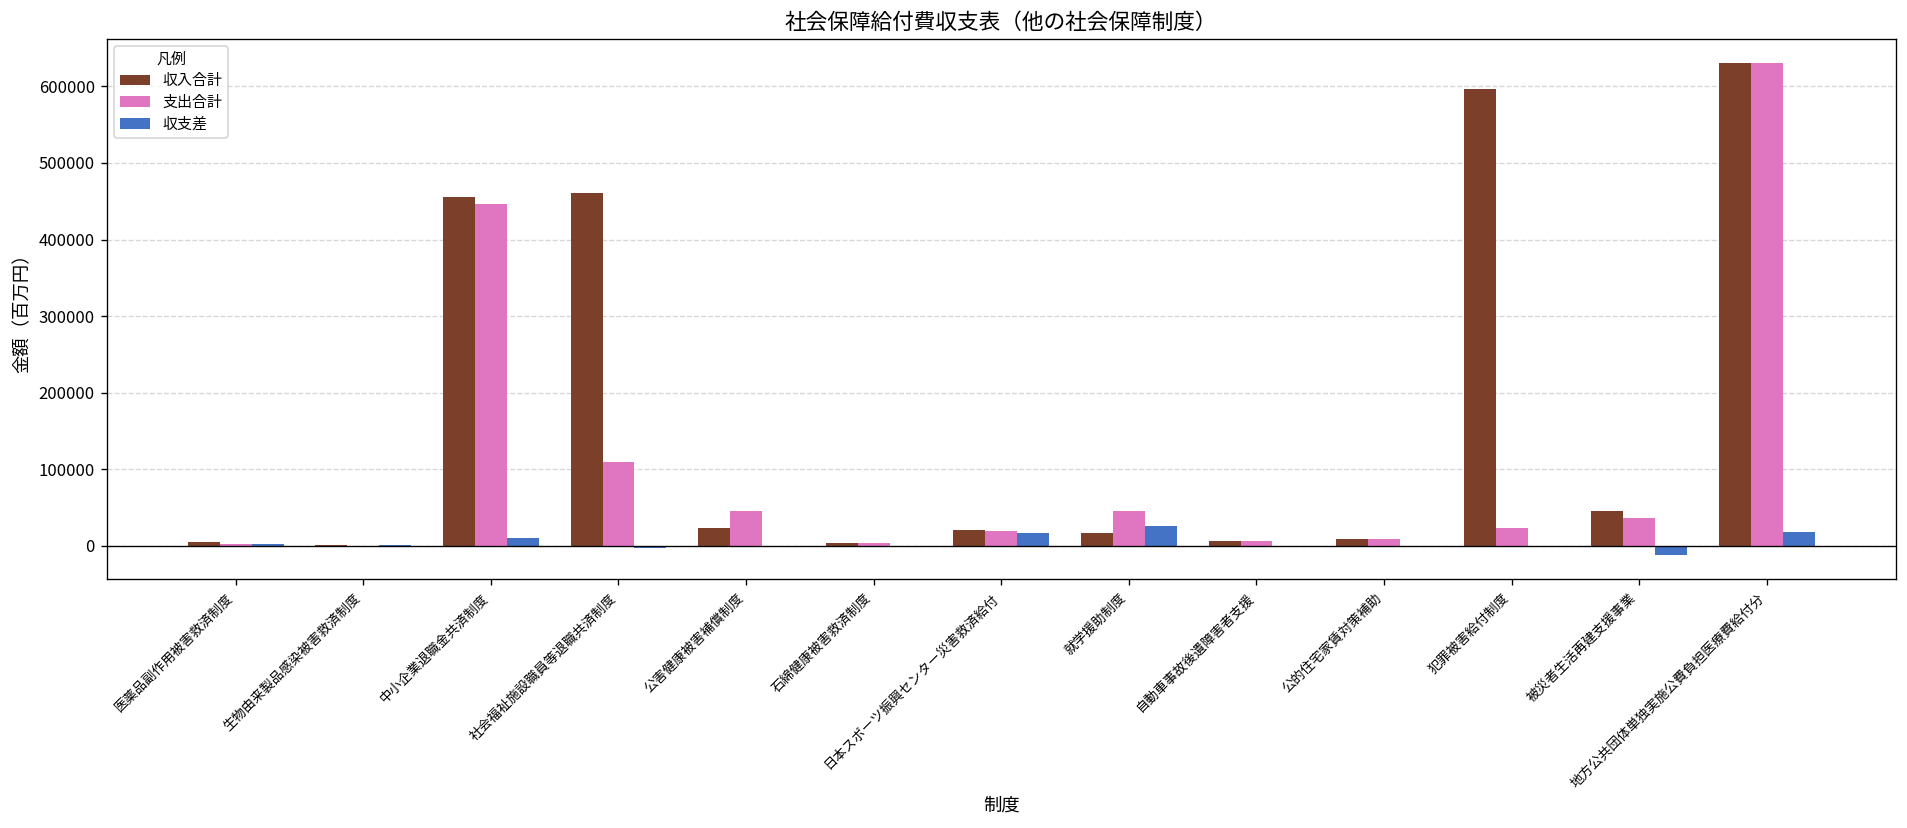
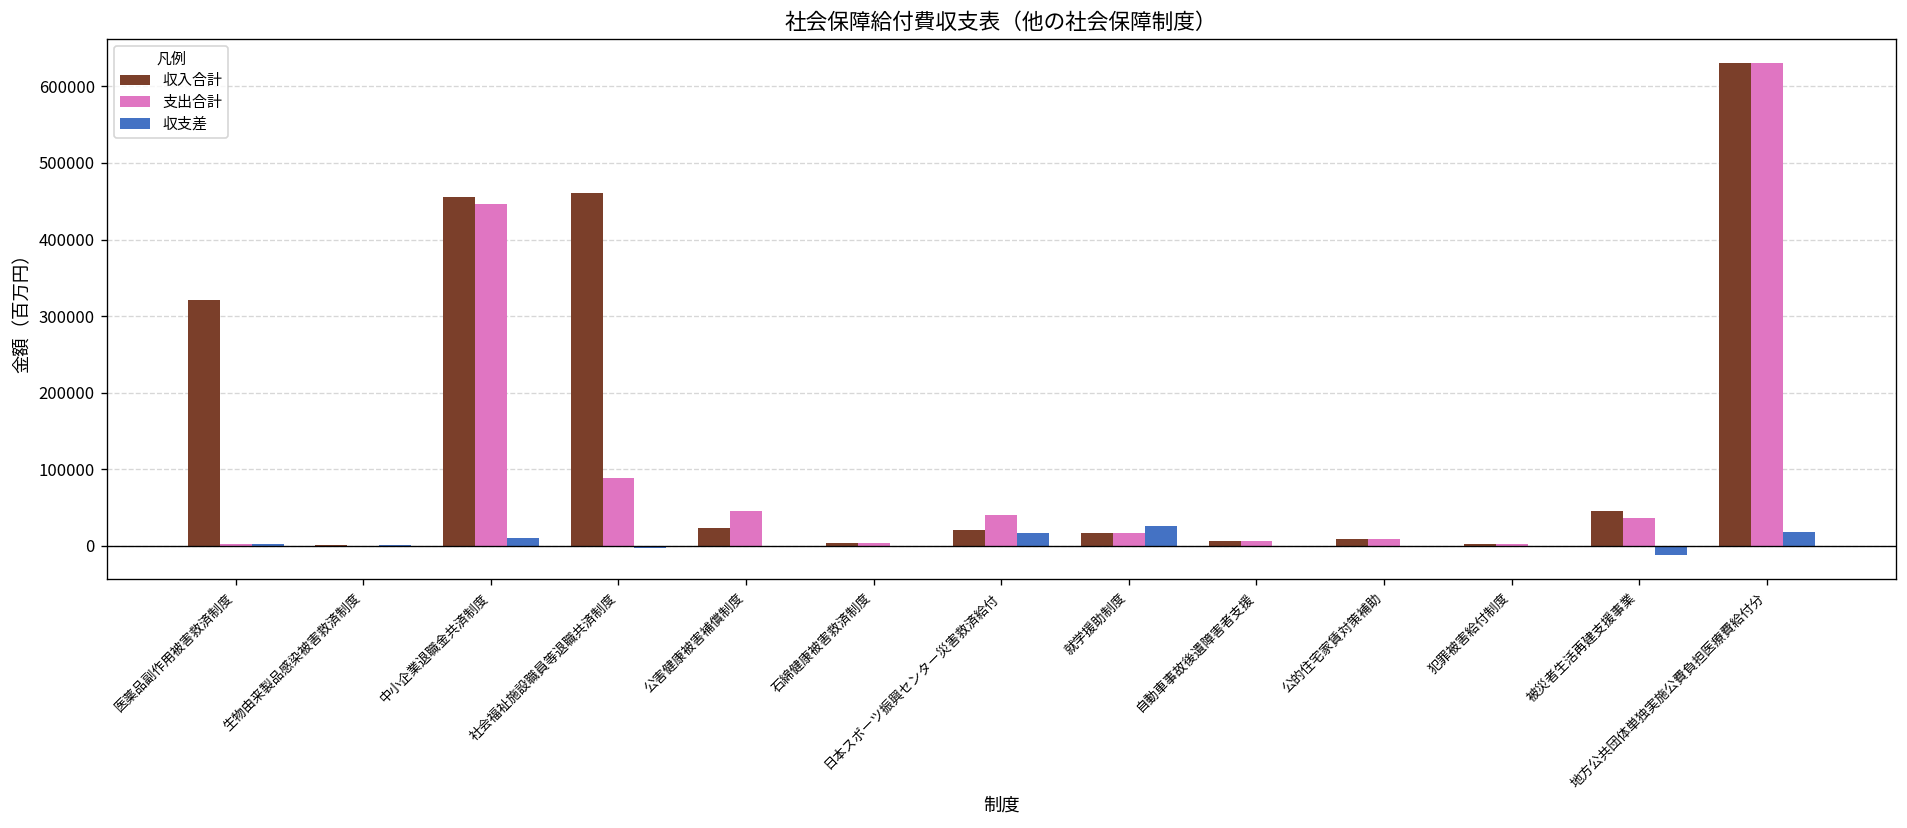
収入合計, 医薬品副作用被害救済制度: 10000 -> 320000
支出合計, 社会福祉施設職員等退職共済制度: 110000 -> 90000
支出合計, 日本スポーツ振興センター災害救済給付: 20000 -> 40000
支出合計, 就学援助制度: 50000 -> 20000
収入合計, 犯罪被害給付制度: 600000 -> 0
支出合計, 犯罪被害給付制度: 20000 -> 0
